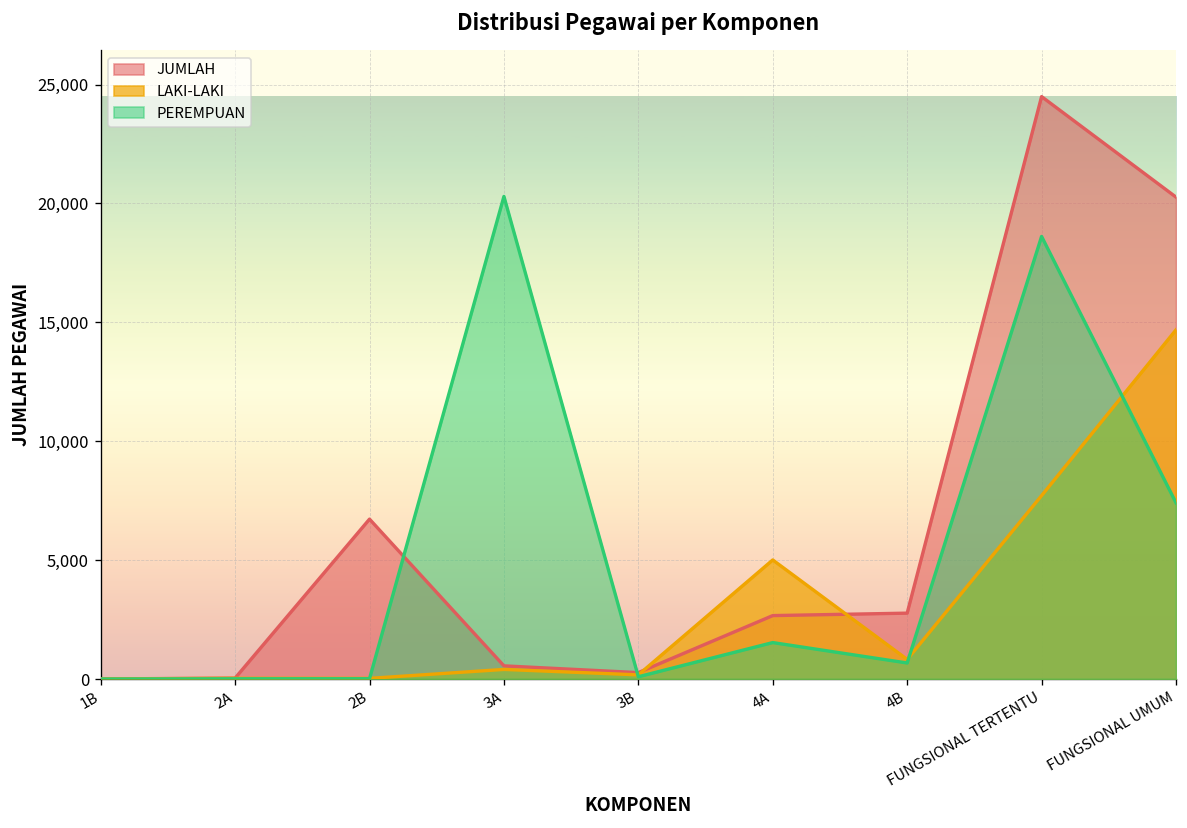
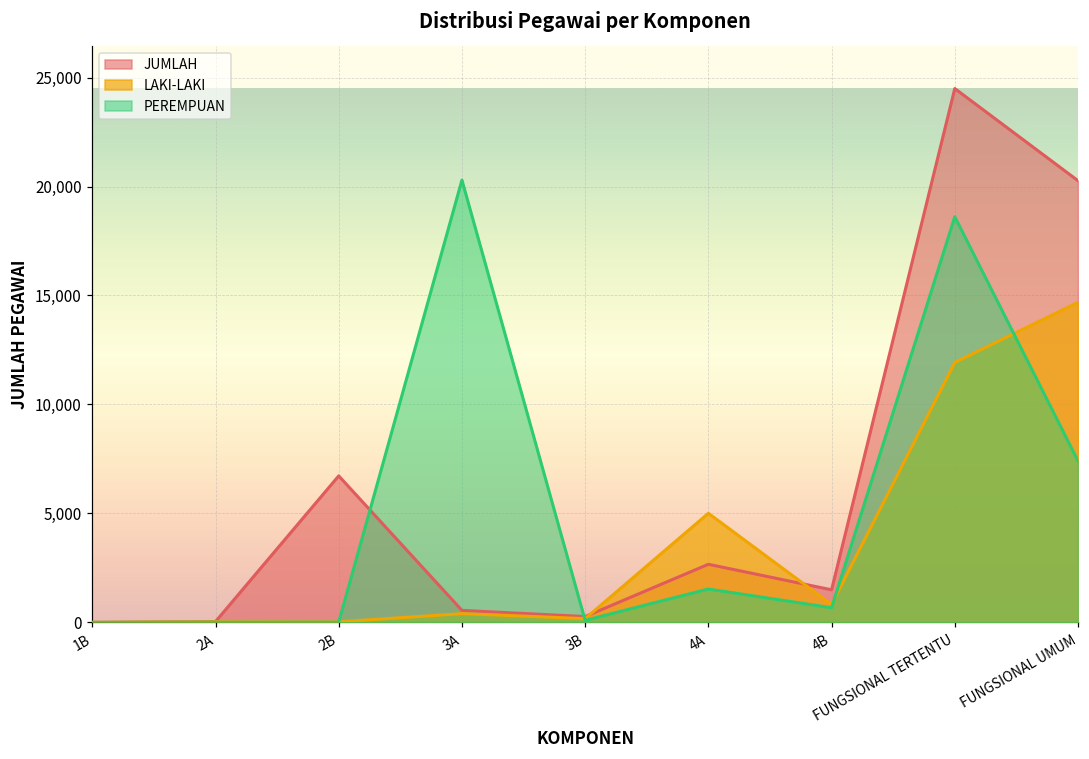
JUMLAH, 4B: 2,800 -> 1,500
LAKI-LAKI, FUNGSIONAL TERTENTU: 7,700 -> 11,900
